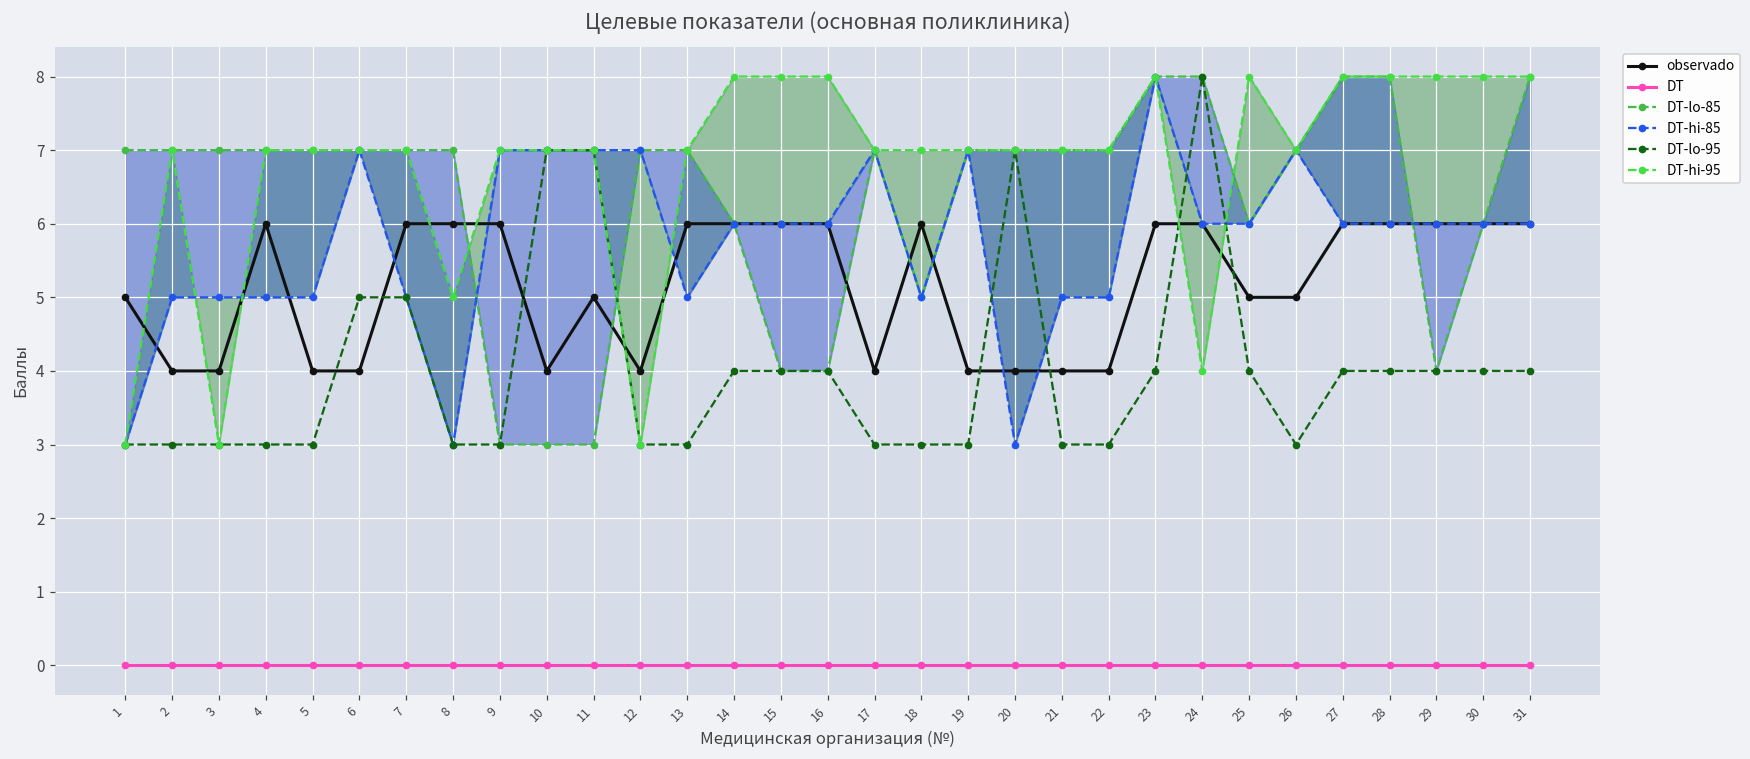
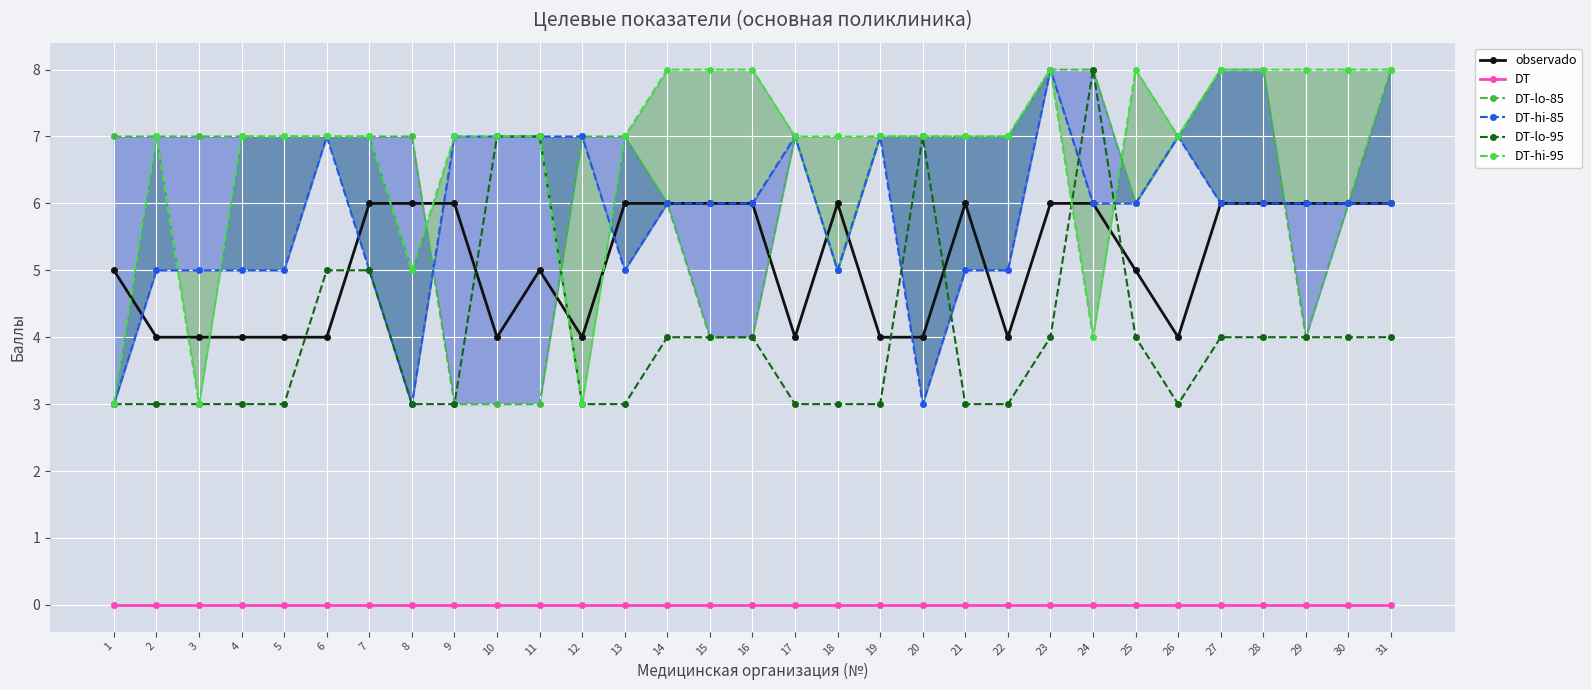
observado, 4: 6 -> 4
observado, 21: 4 -> 6
observado, 26: 5 -> 4
